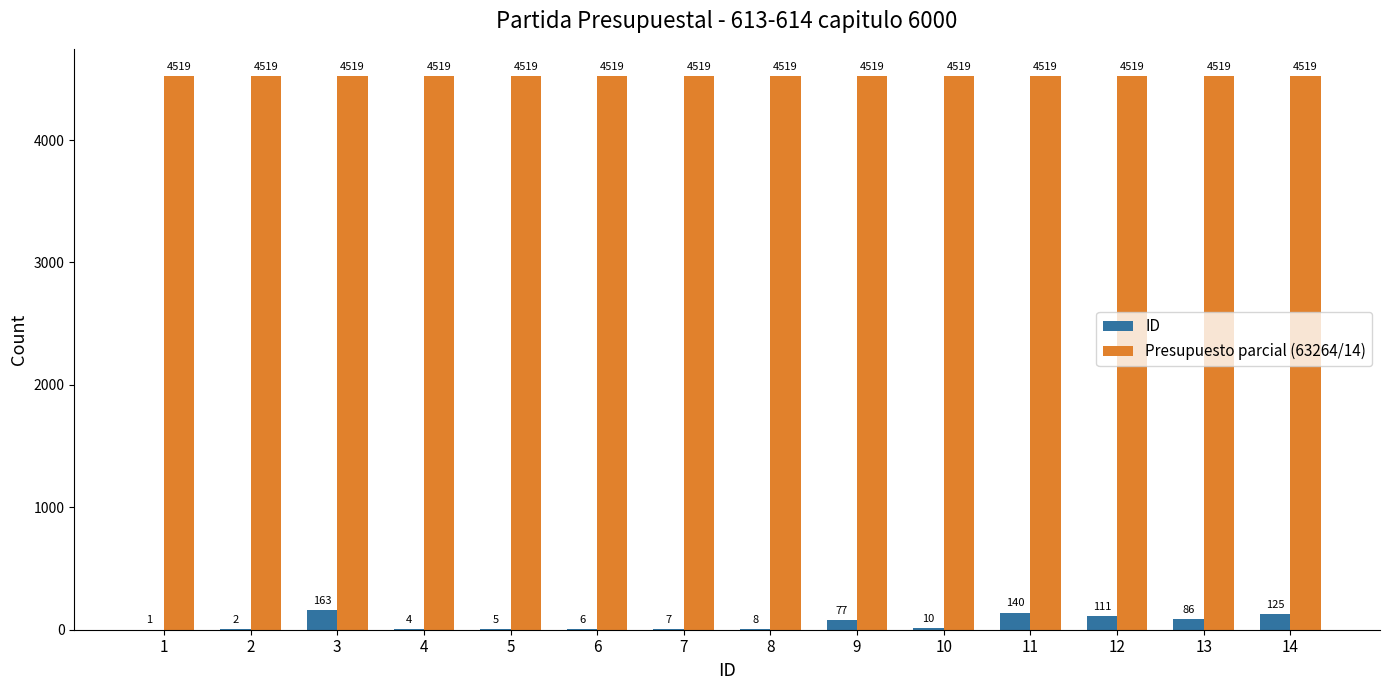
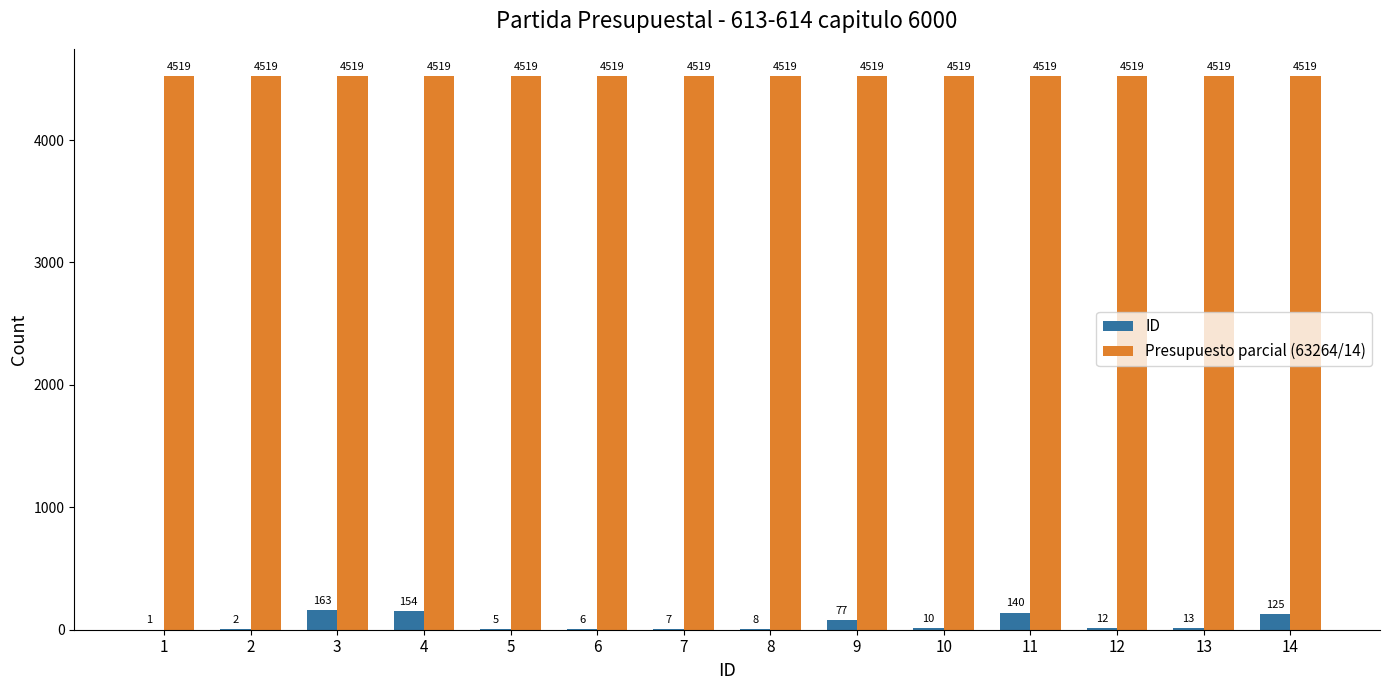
ID, 4: 4 -> 154
ID, 12: 111 -> 12
ID, 13: 86 -> 13
